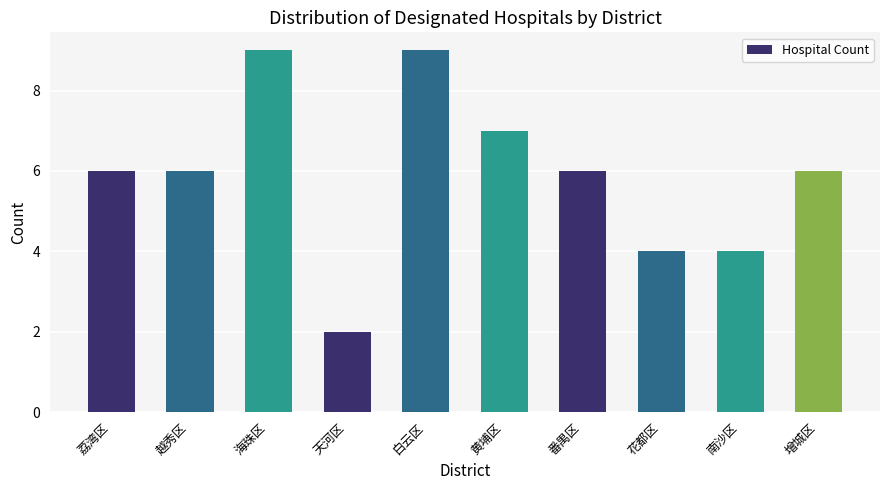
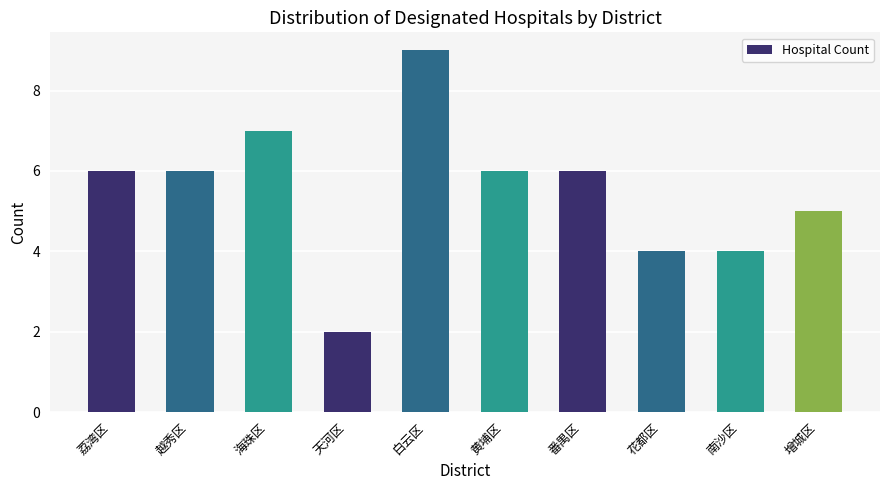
海珠区: 9 -> 7
黄埔区: 7 -> 6
增城区: 6 -> 5
